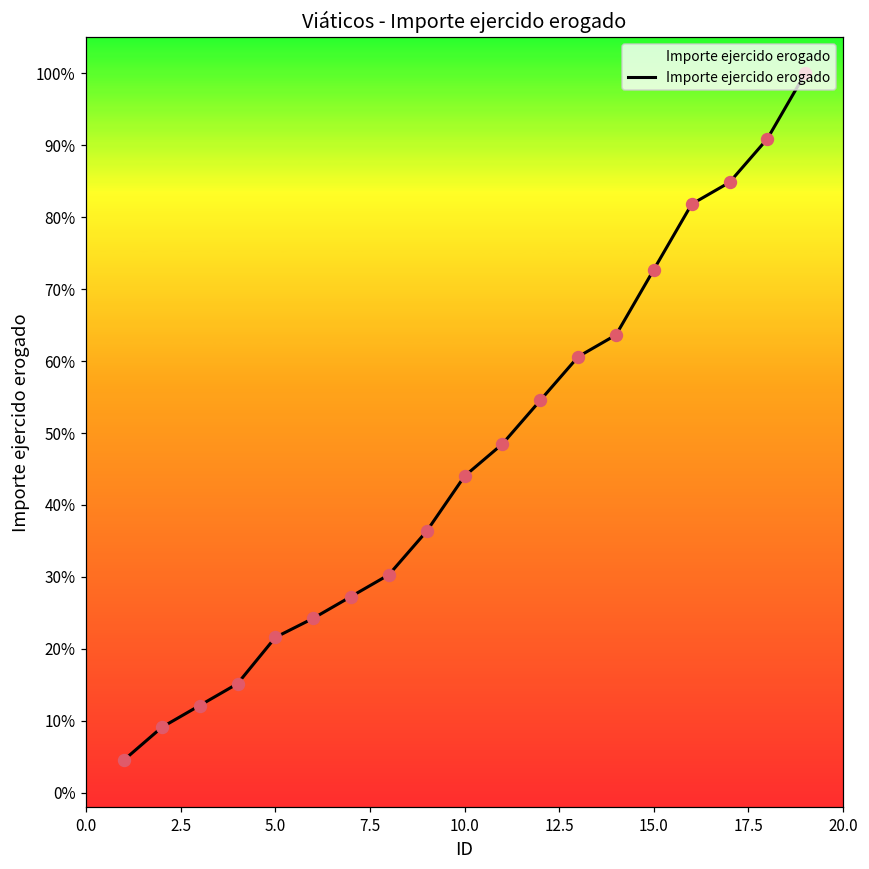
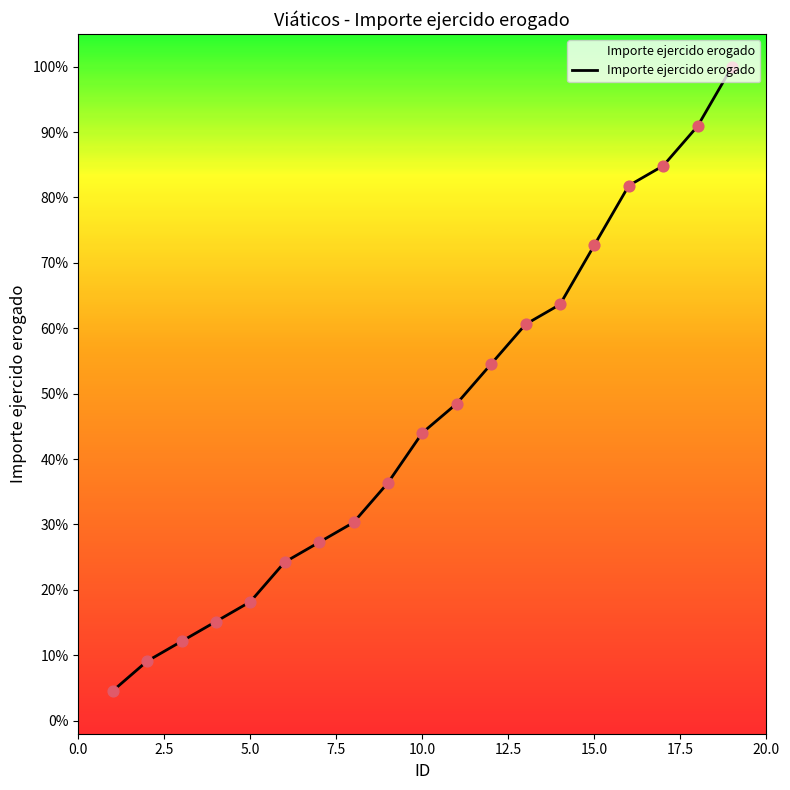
5.0: 22% -> 18%
